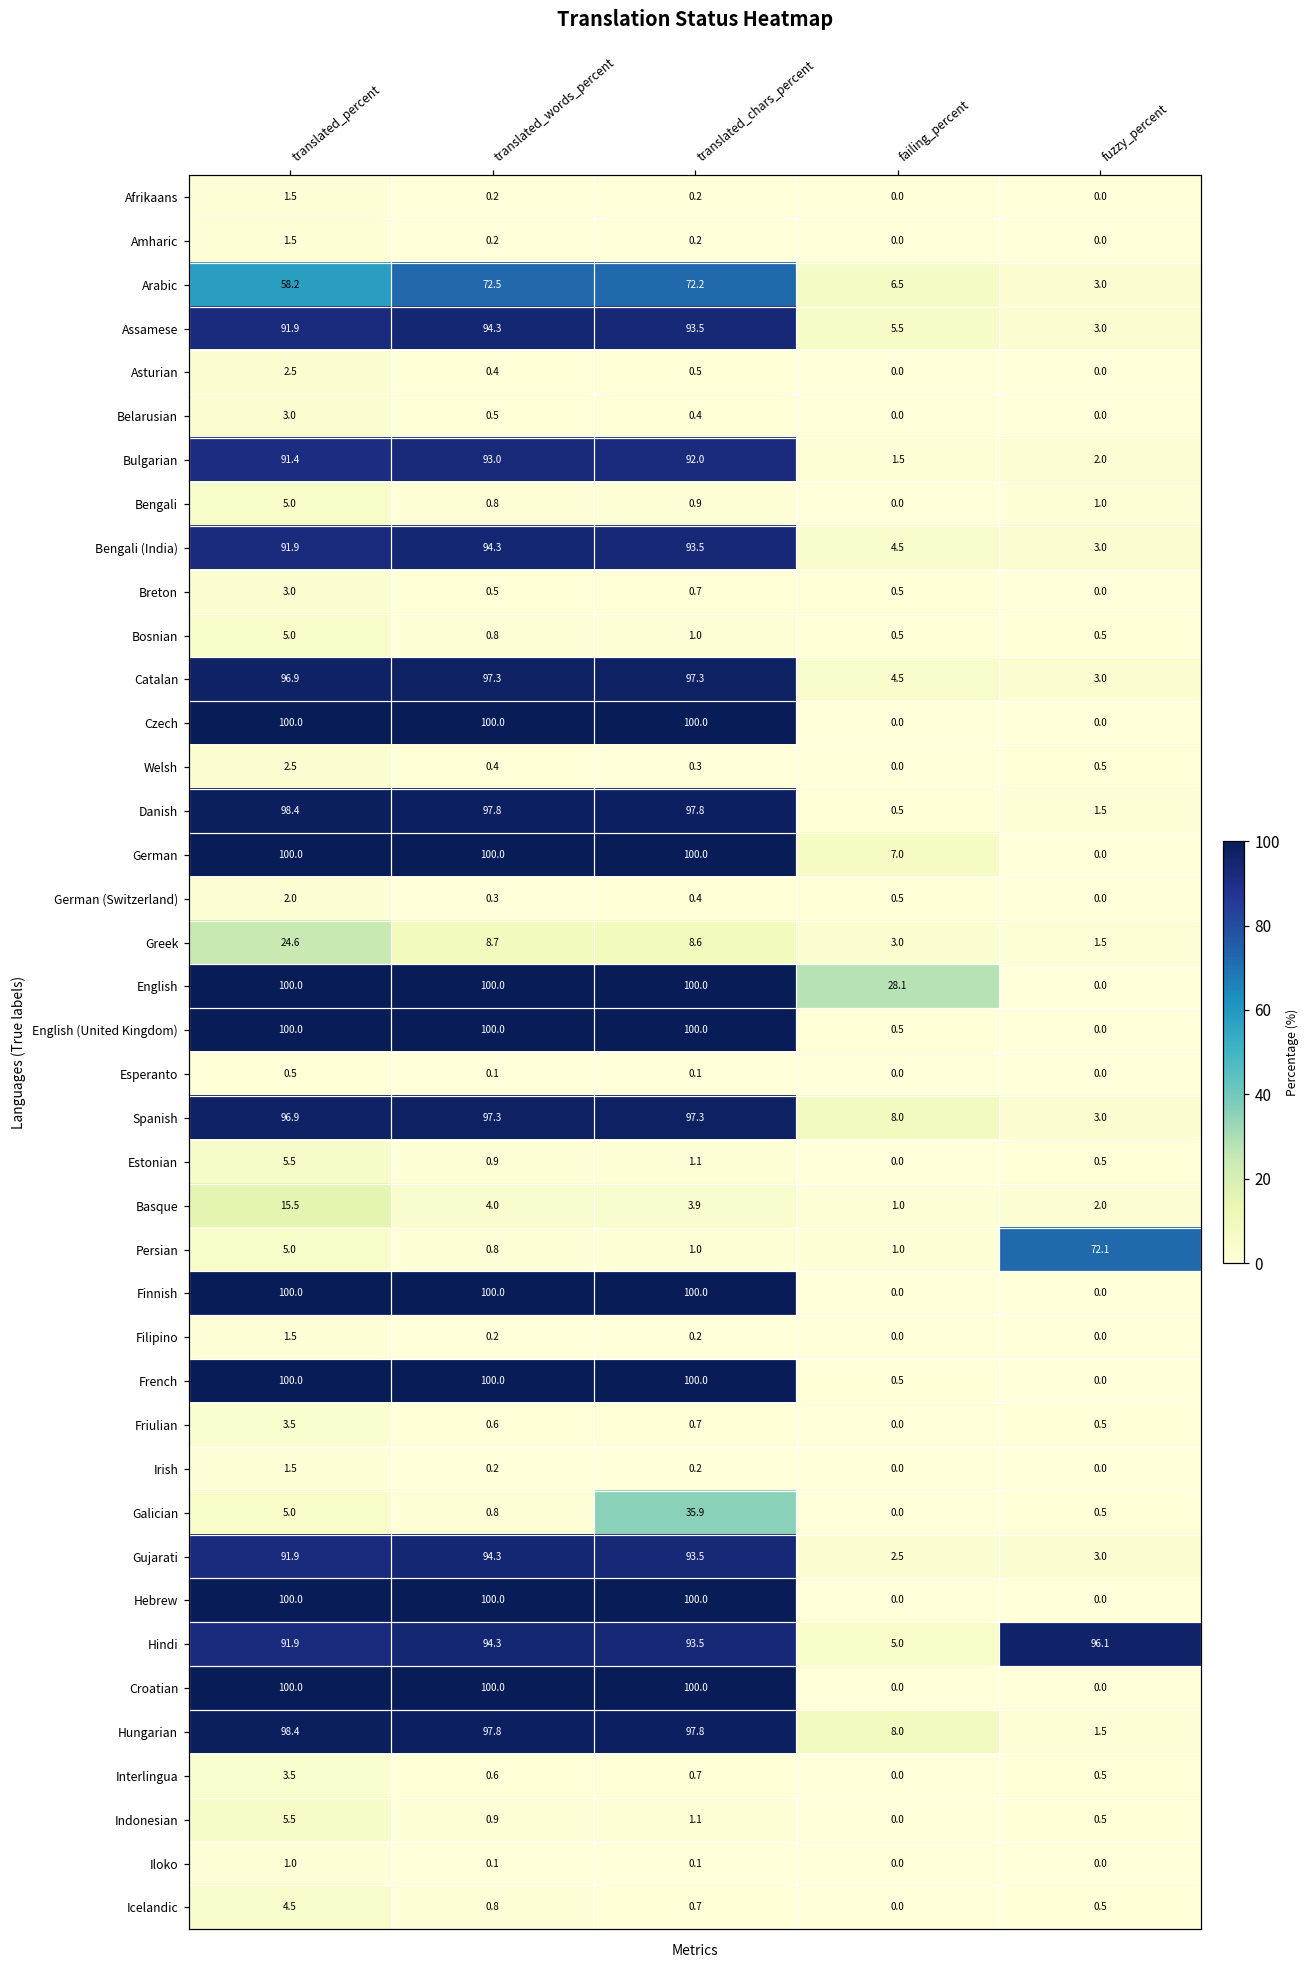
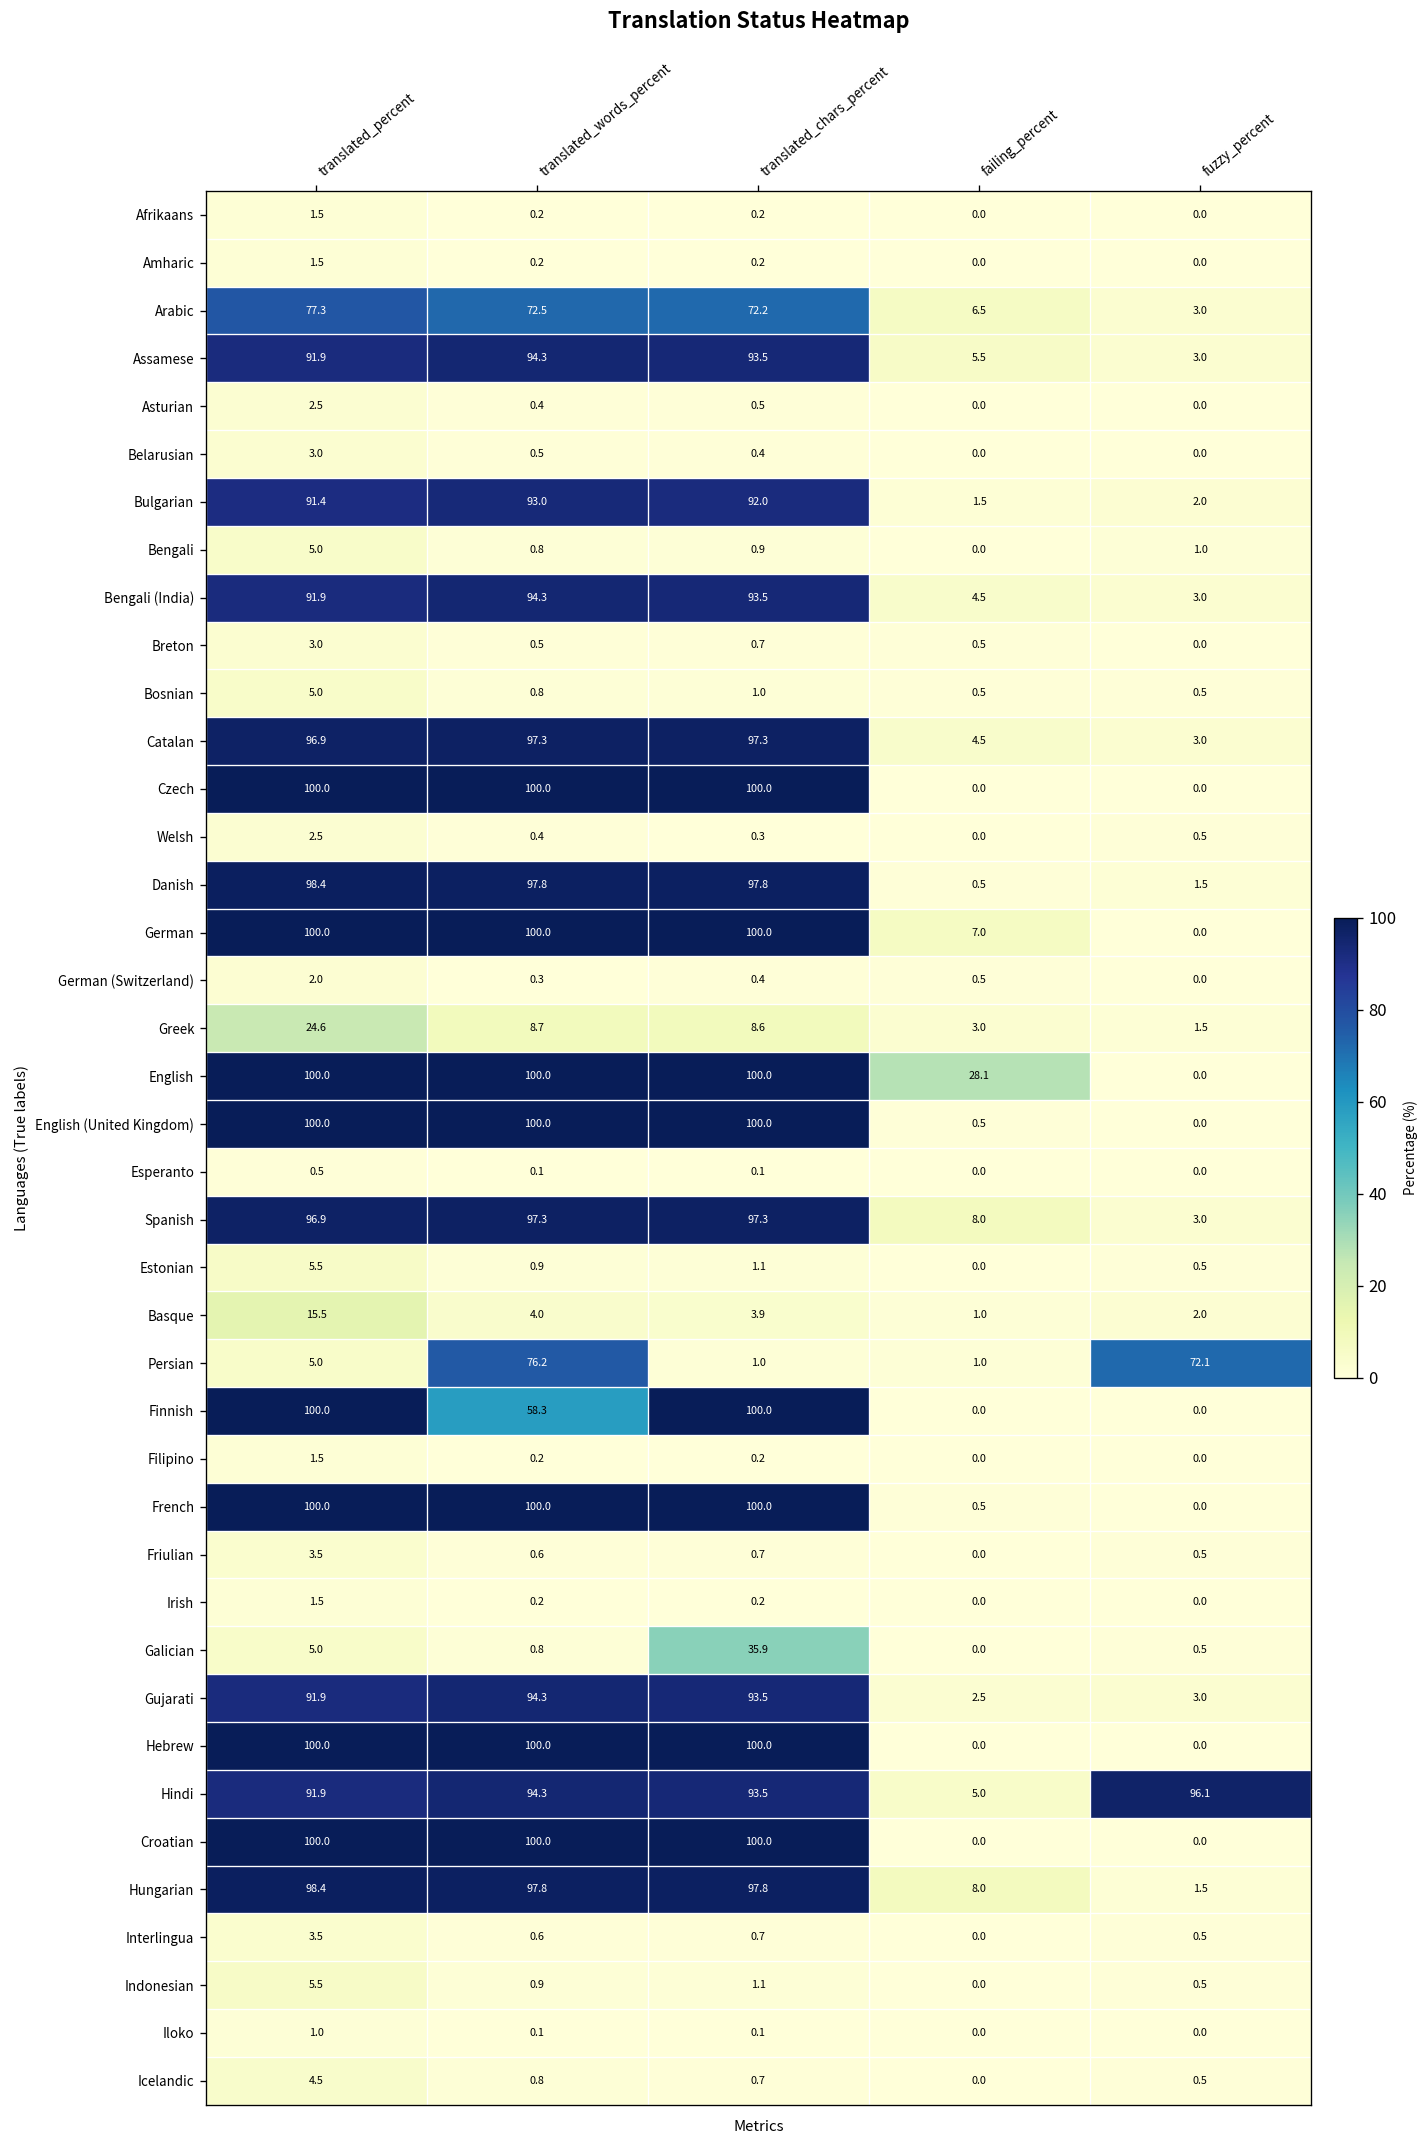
Arabic, translated_percent: 58.2 -> 77.3
Persian, translated_words_percent: 0.8 -> 76.2
Finnish, translated_words_percent: 100.0 -> 58.3
